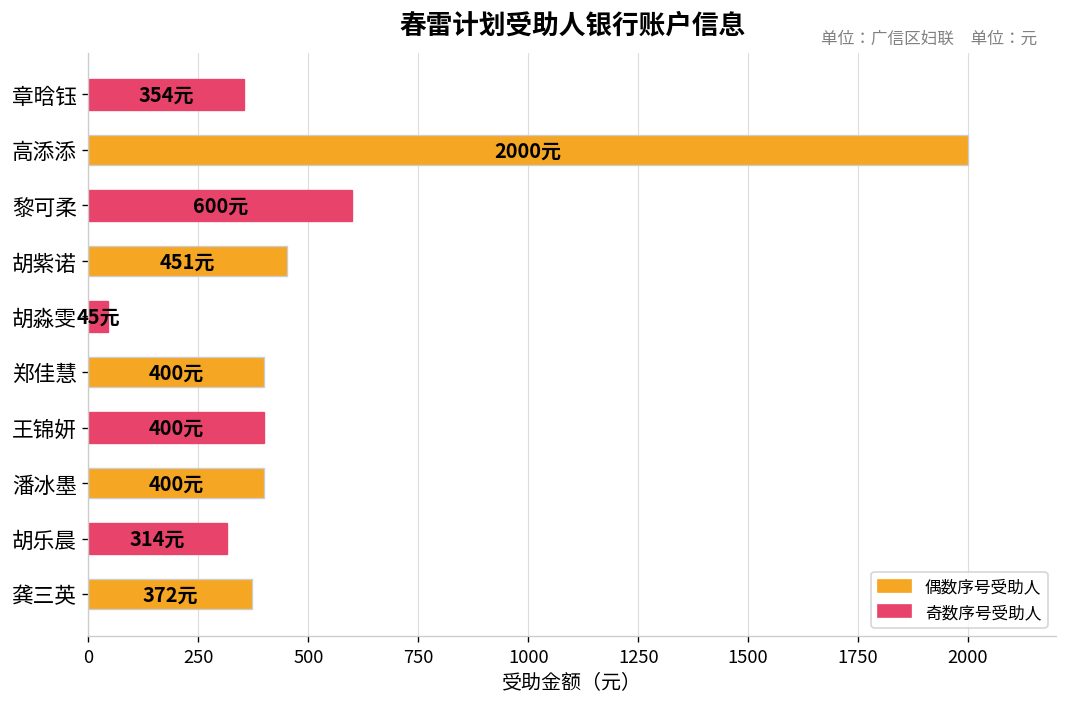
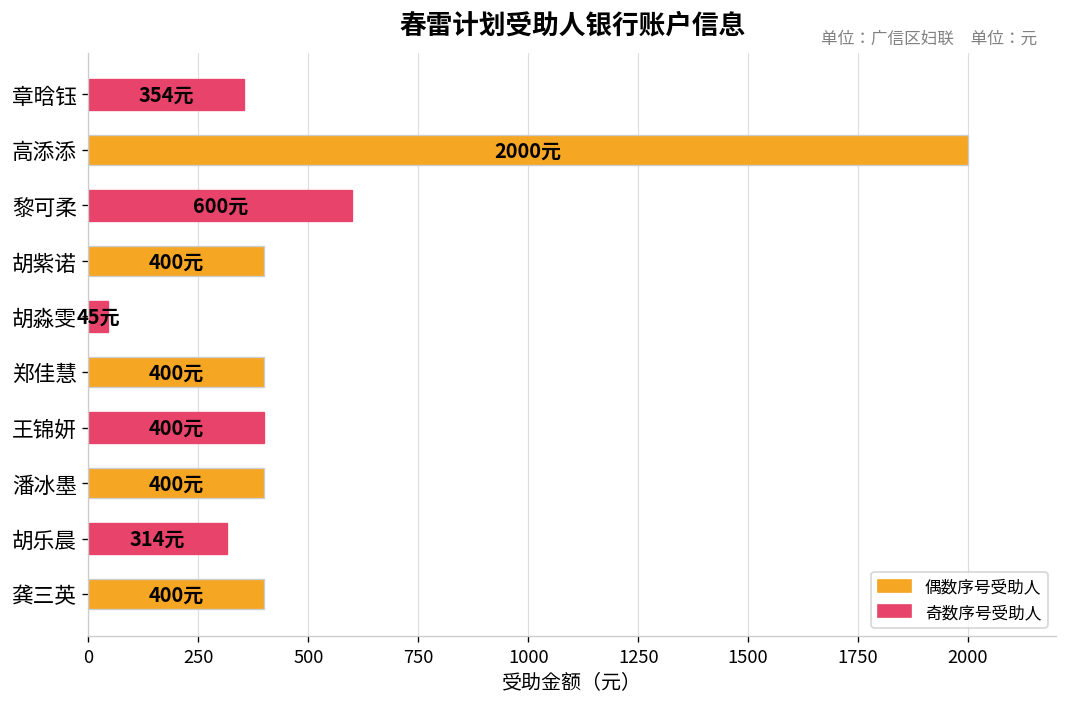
胡紫诺: 451元 -> 400元
龚三英: 372元 -> 400元
